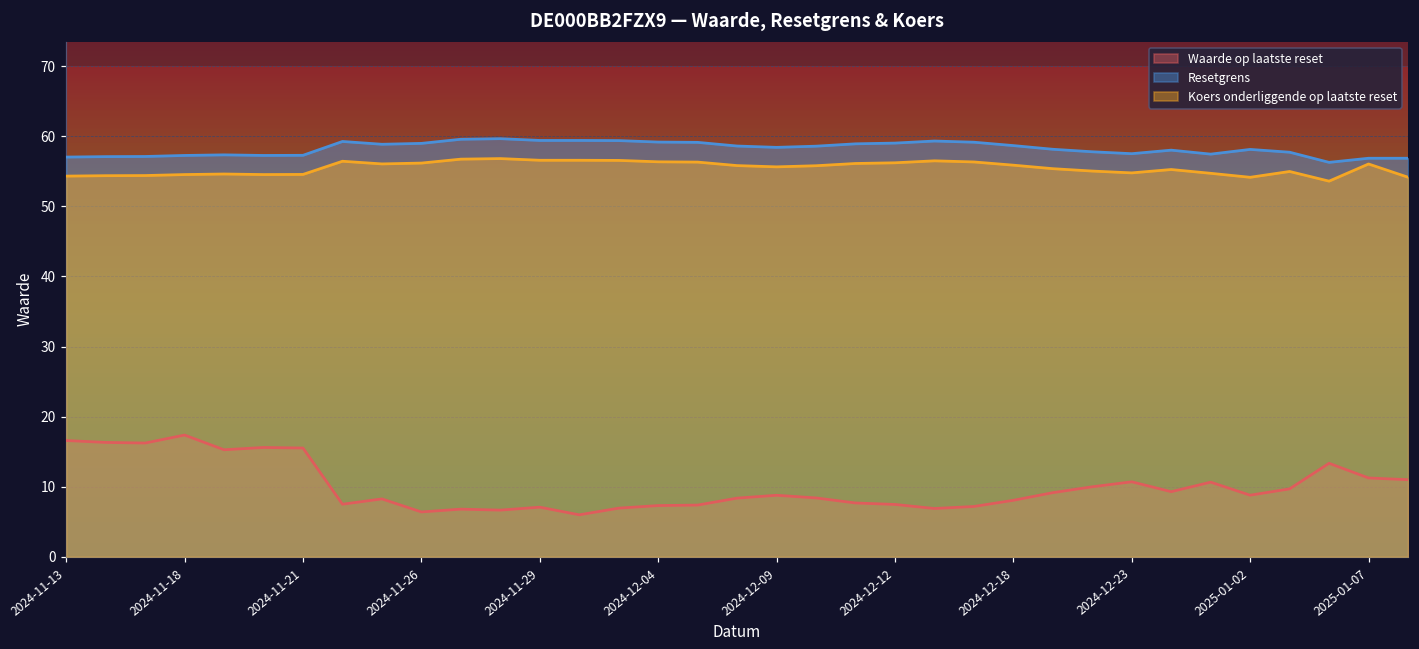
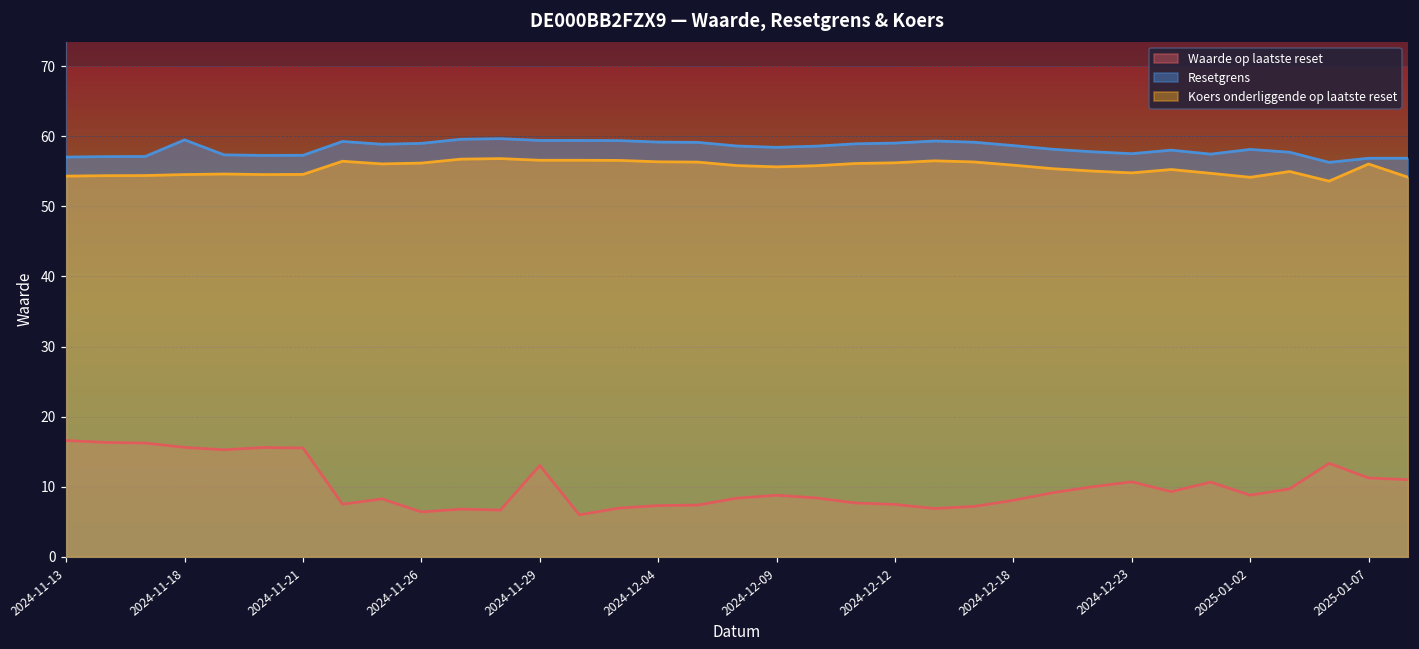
Waarde op laatste reset, 2024-11-18: 17 -> 16
Resetgrens, 2024-11-18: 57 -> 59
Waarde op laatste reset, 2024-11-29: 7 -> 13
